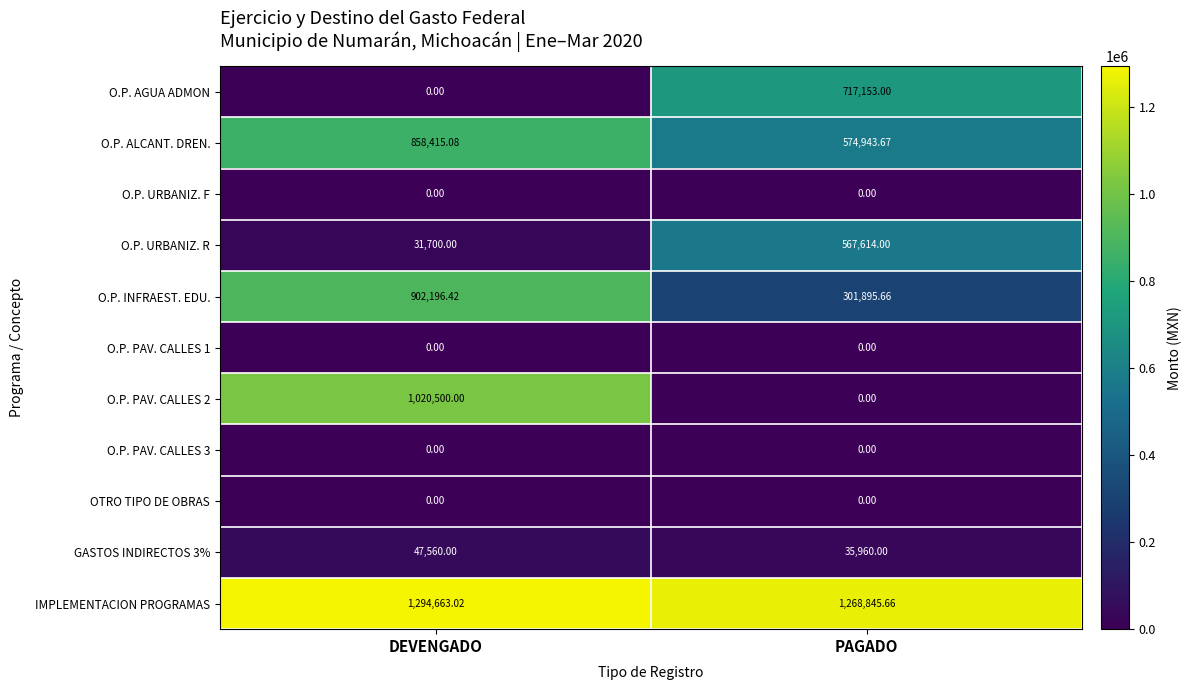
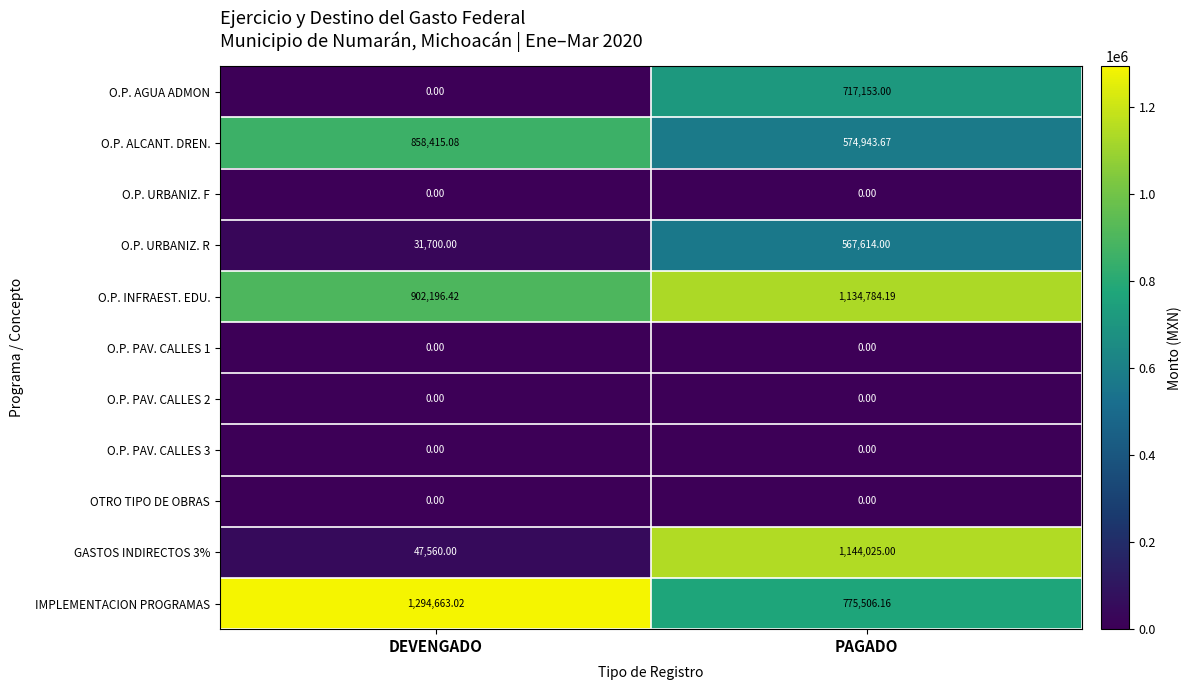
O.P. INFRAEST. EDU., PAGADO: 301,895.66 -> 1,134,784.19
O.P. PAV. CALLES 2, DEVENGADO: 1,020,500.00 -> 0.00
GASTOS INDIRECTOS 3%, PAGADO: 35,960.00 -> 1,144,025.00
IMPLEMENTACION PROGRAMAS, PAGADO: 1,268,845.66 -> 775,506.16
